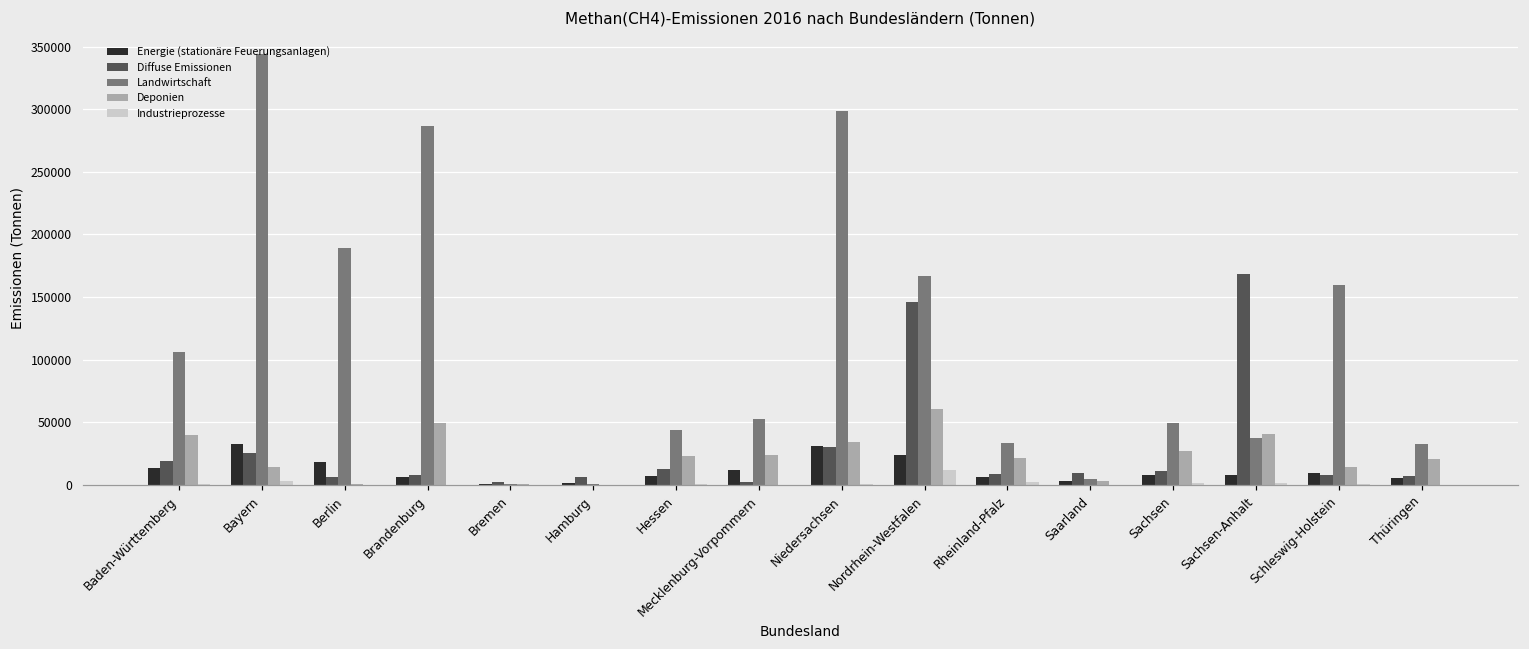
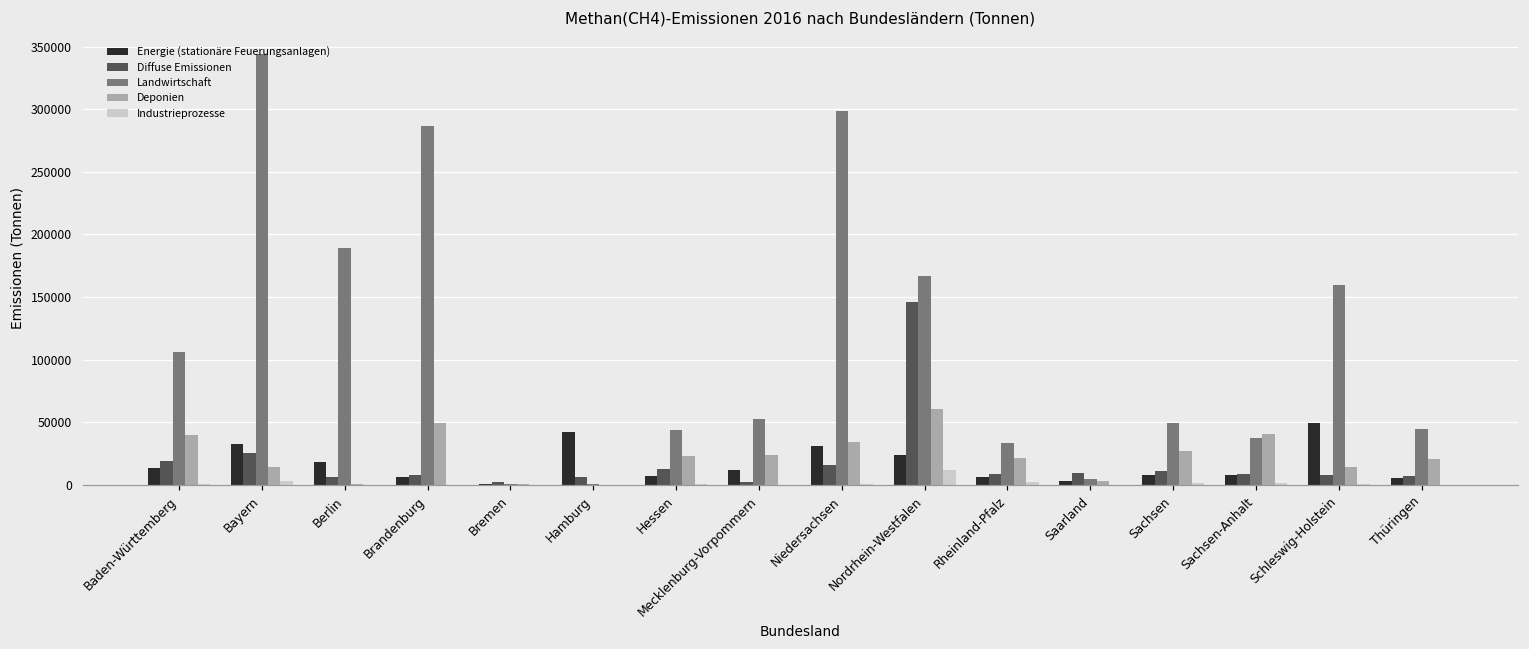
Energie (stationäre Feuerungsanlagen), Hamburg: 1000 -> 42000
Diffuse Emissionen, Niedersachsen: 30000 -> 15000
Diffuse Emissionen, Sachsen-Anhalt: 168000 -> 9000
Energie (stationäre Feuerungsanlagen), Schleswig-Holstein: 9000 -> 49000
Landwirtschaft, Thüringen: 33000 -> 44000
